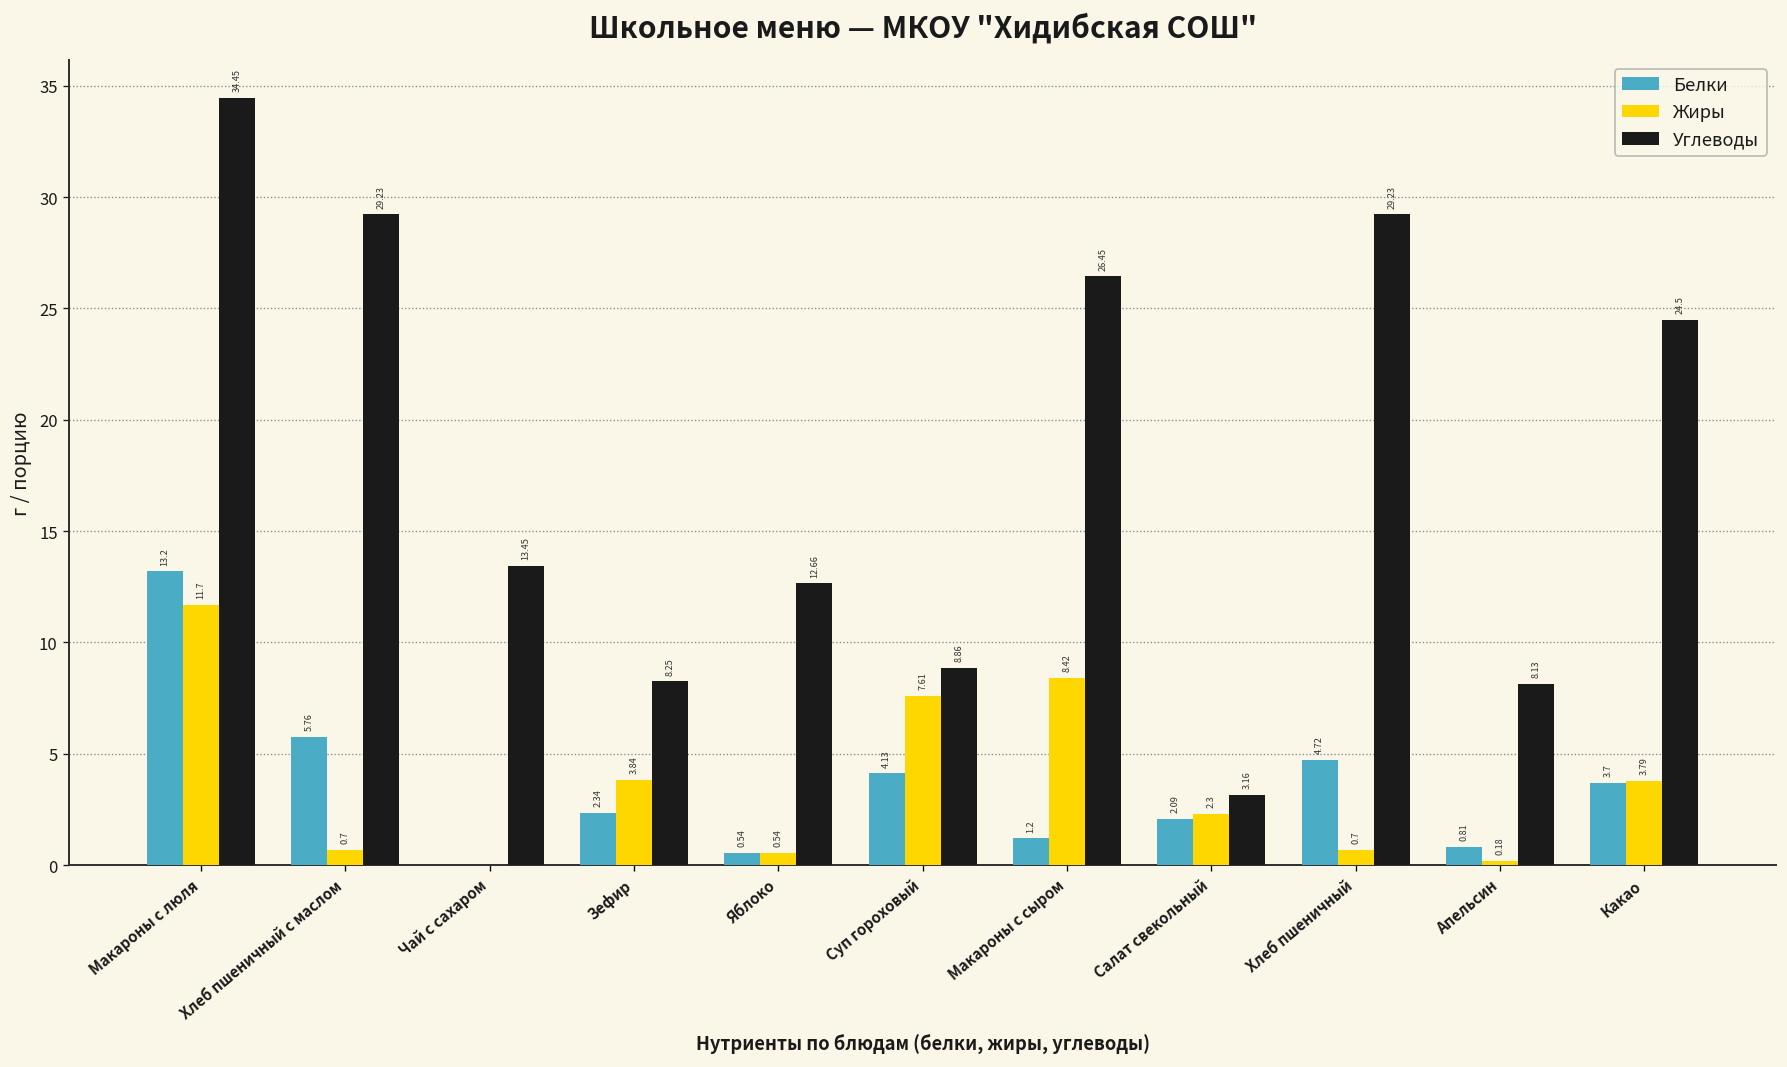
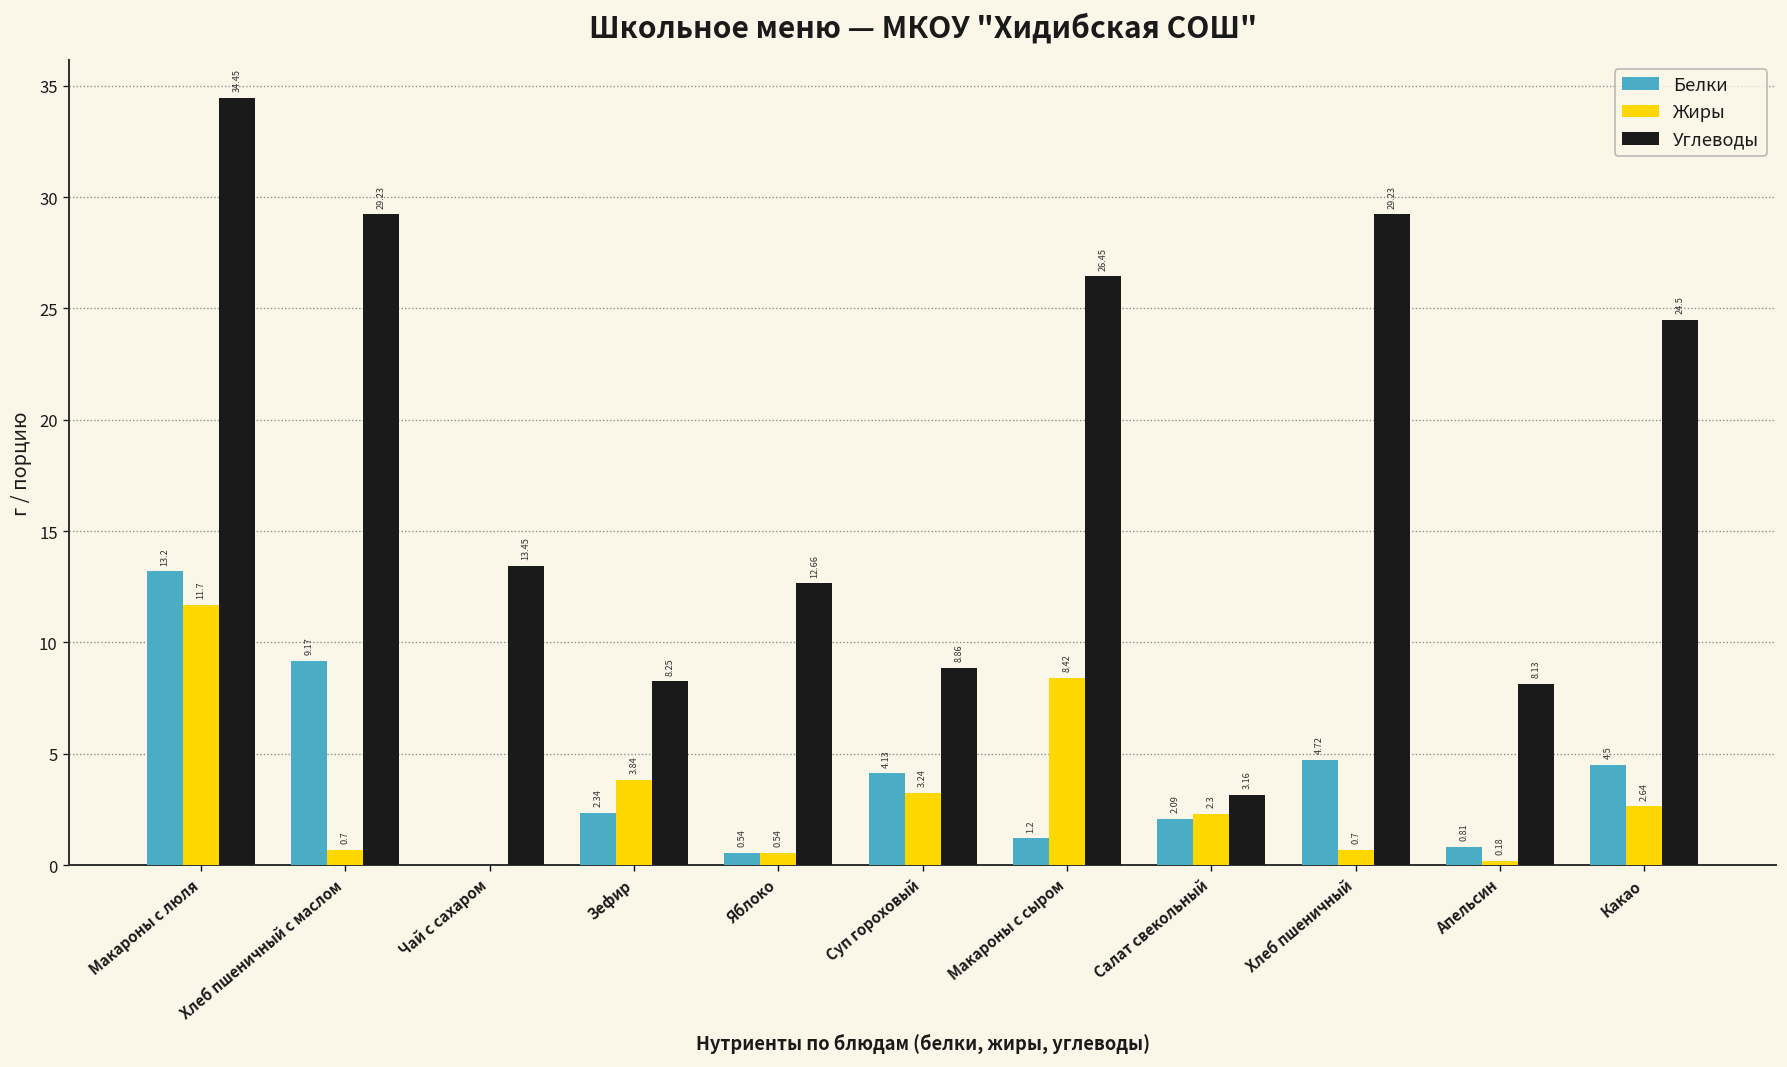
Белки, Хлеб пшеничный с маслом: 5.76 -> 9.17
Жиры, Суп гороховый: 7.61 -> 3.24
Белки, Какао: 3.7 -> 4.5
Жиры, Какао: 3.79 -> 2.64
